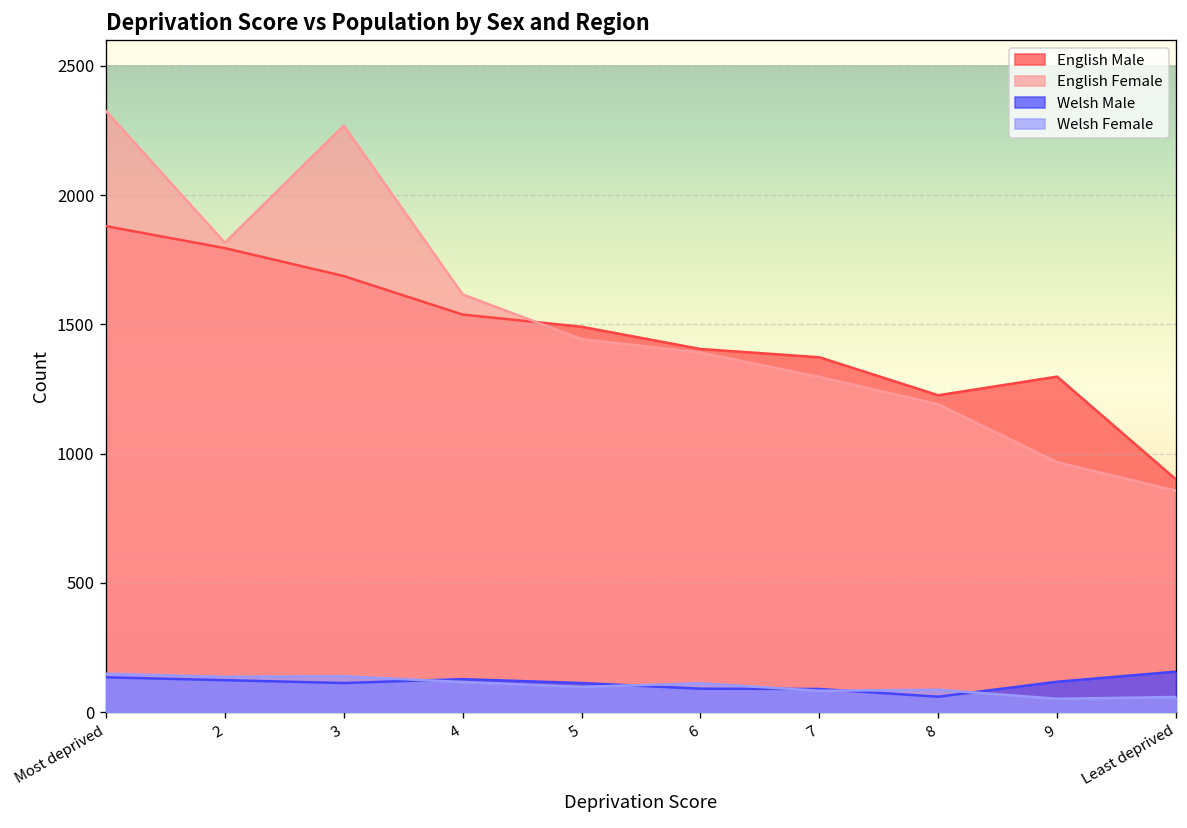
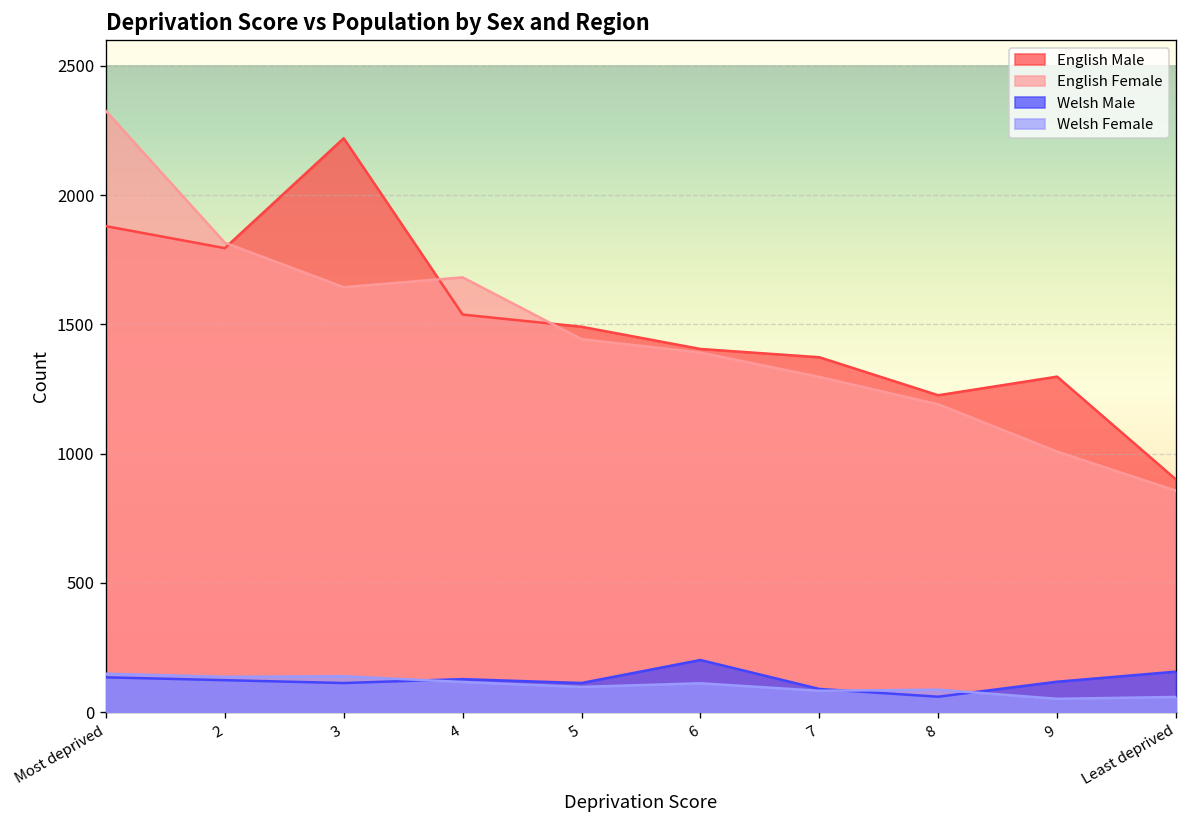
English Male, 3: 1690 -> 2220
English Female, 3: 2270 -> 1640
English Female, 4: 1620 -> 1680
Welsh Male, 6: 90 -> 200
English Female, 9: 970 -> 1010
